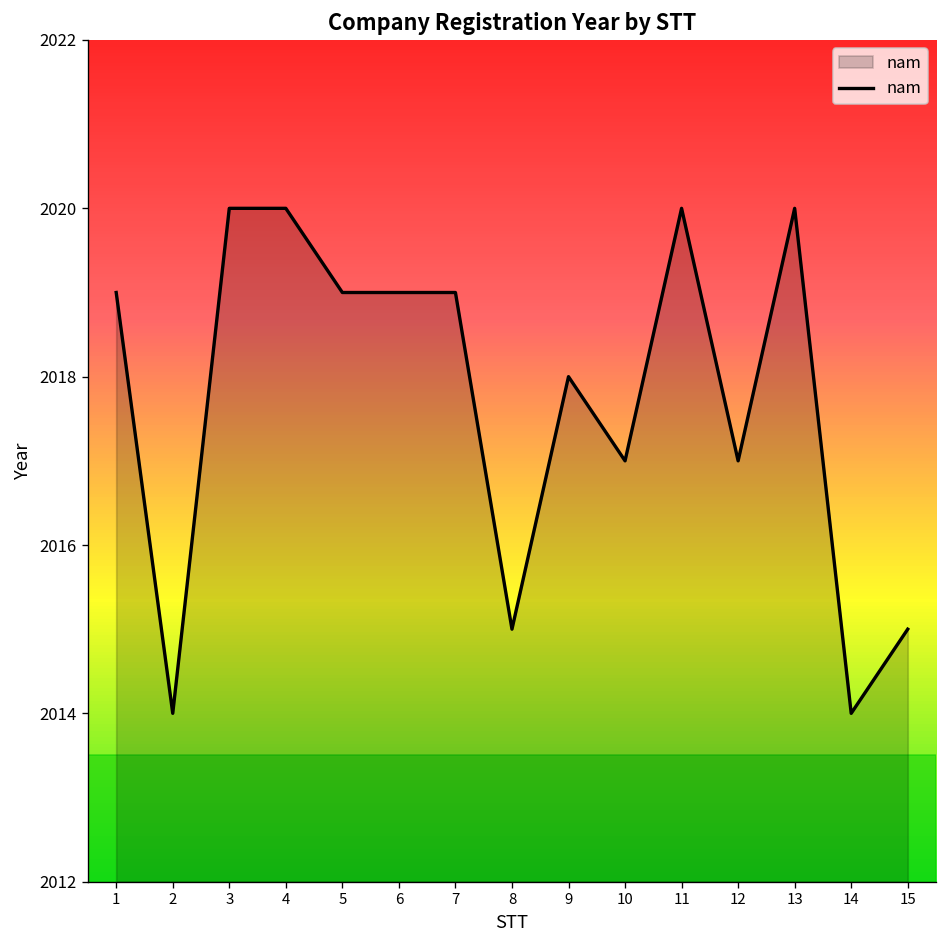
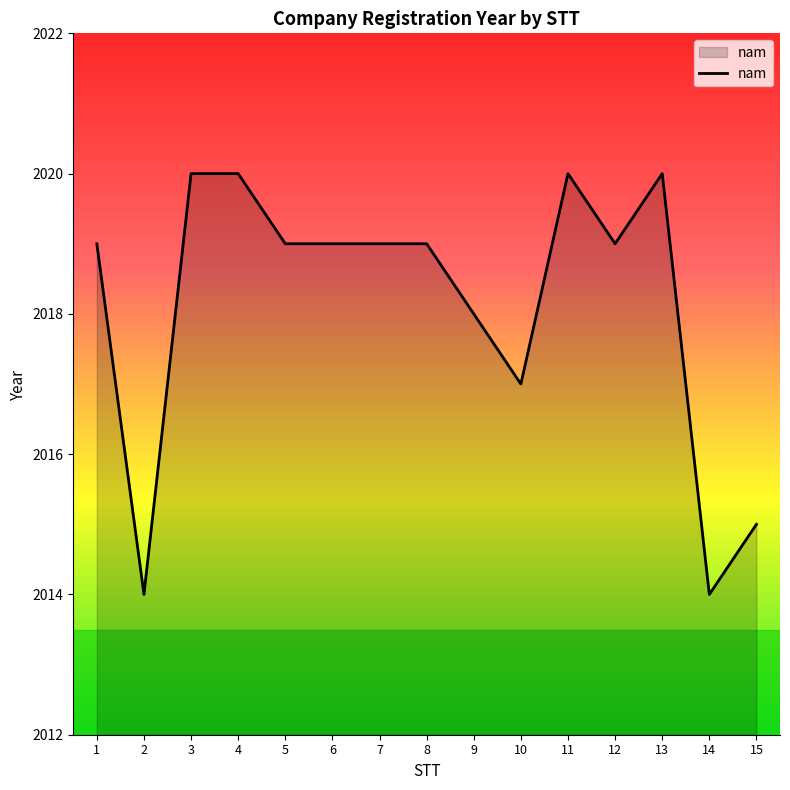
8: 2015 -> 2019
12: 2017 -> 2019
